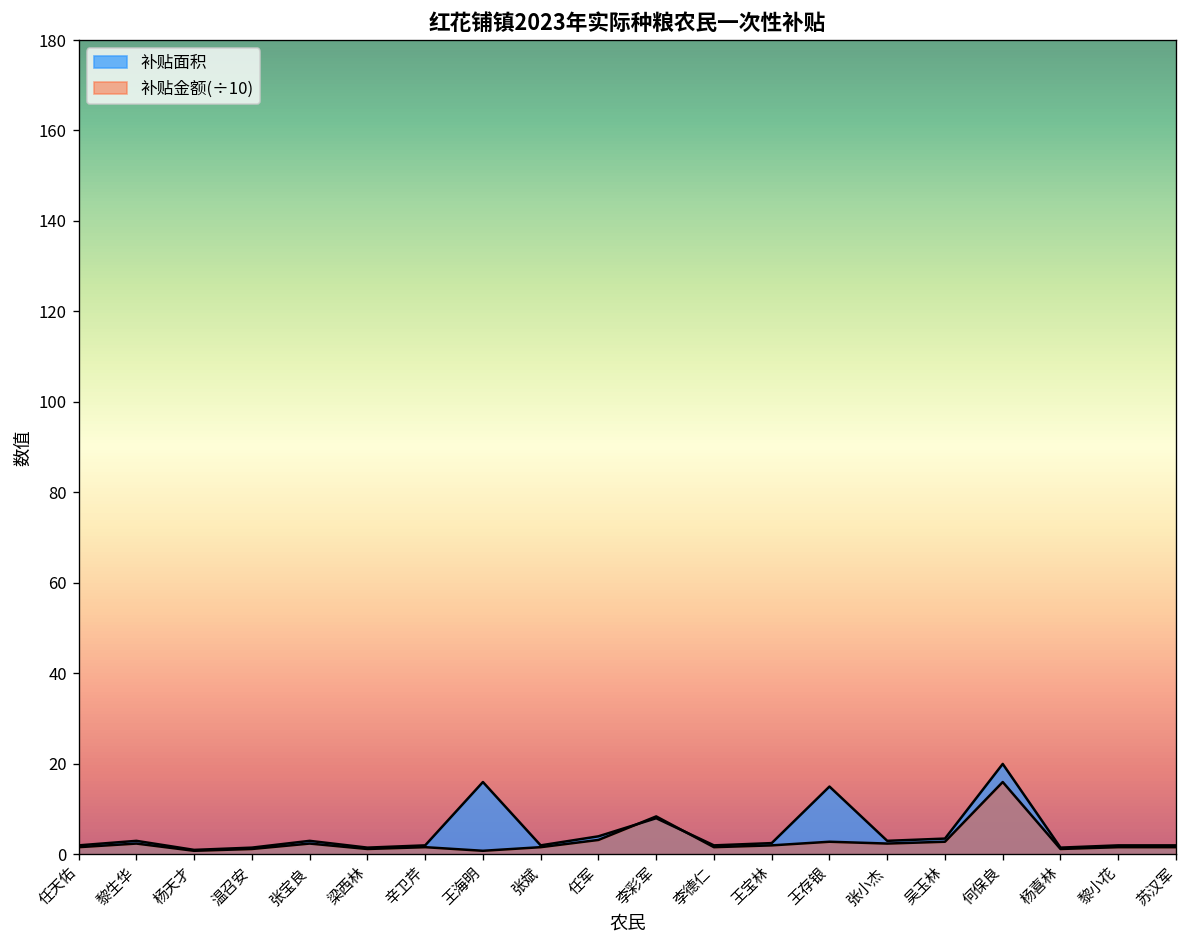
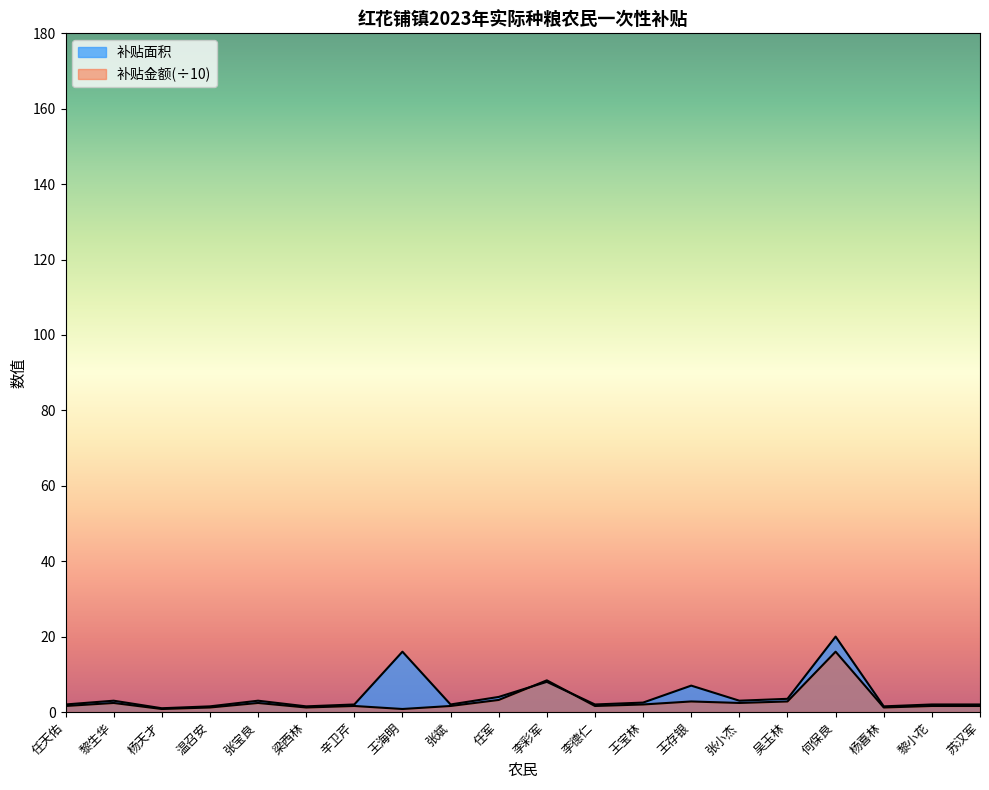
补贴面积, 王存银: 15 -> 7
